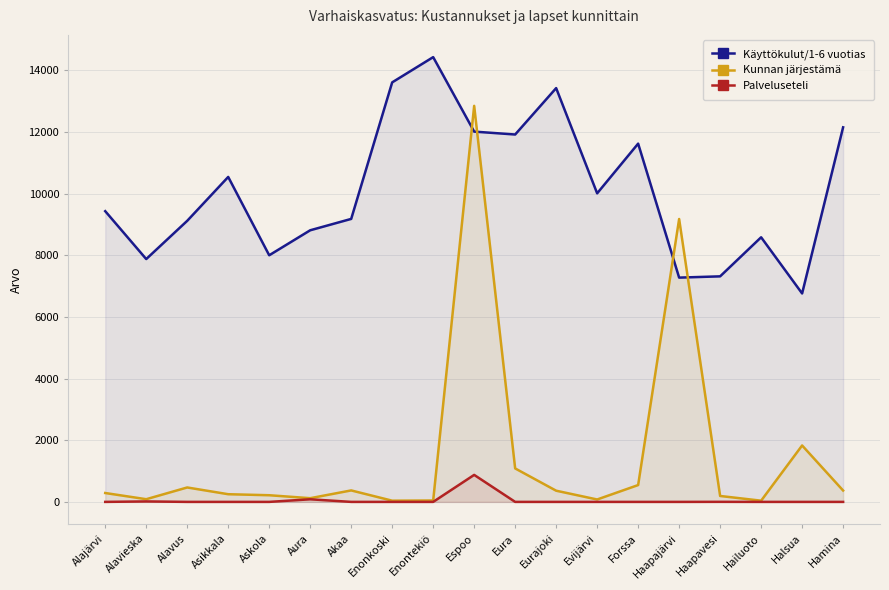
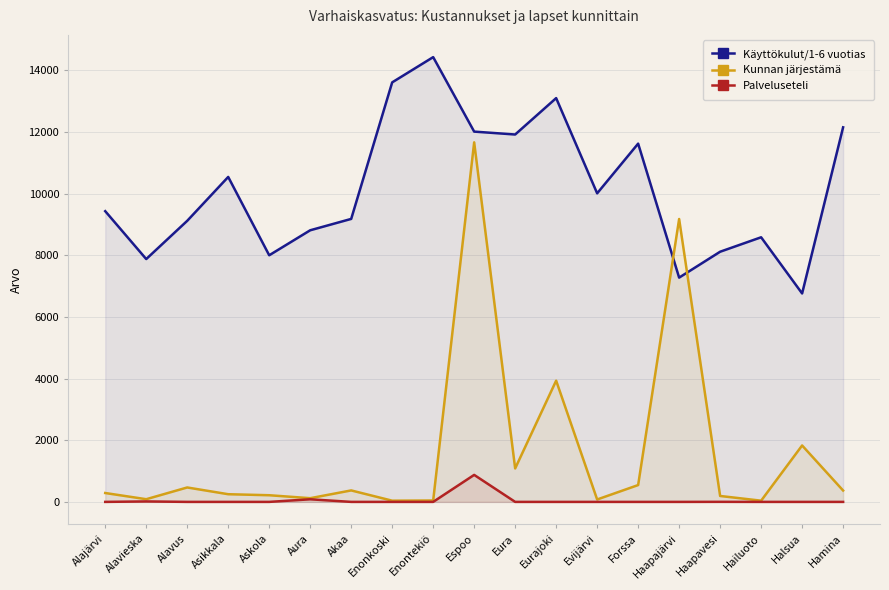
Kunnan järjestämä, Espoo: 12900 -> 11700
Käyttökulut/1-6 vuotias, Eurajoki: 13400 -> 13100
Kunnan järjestämä, Eurajoki: 400 -> 3900
Käyttökulut/1-6 vuotias, Haapavesi: 7300 -> 8100
